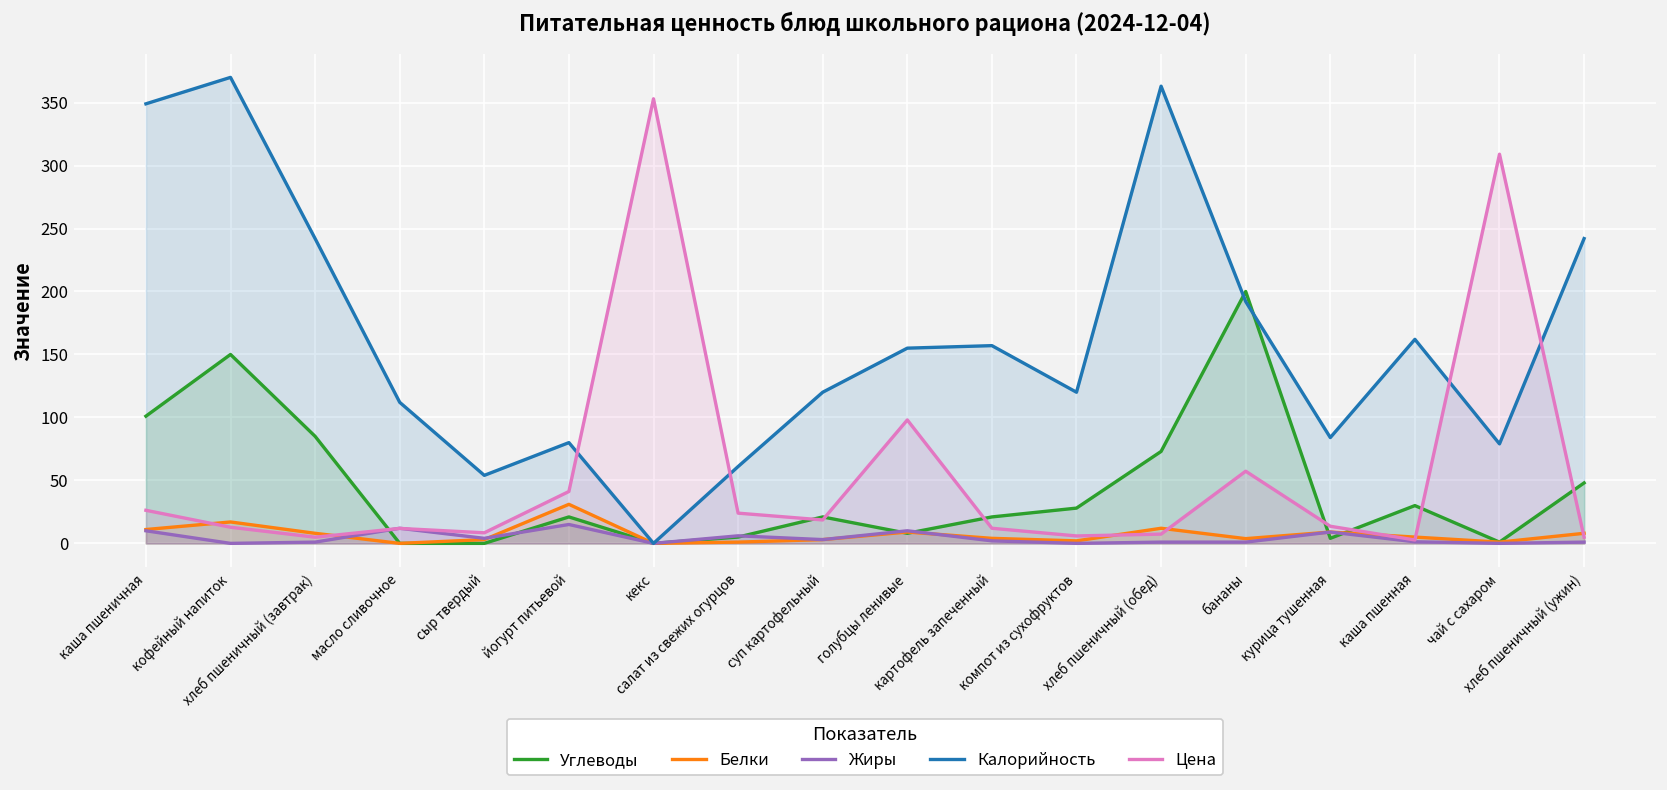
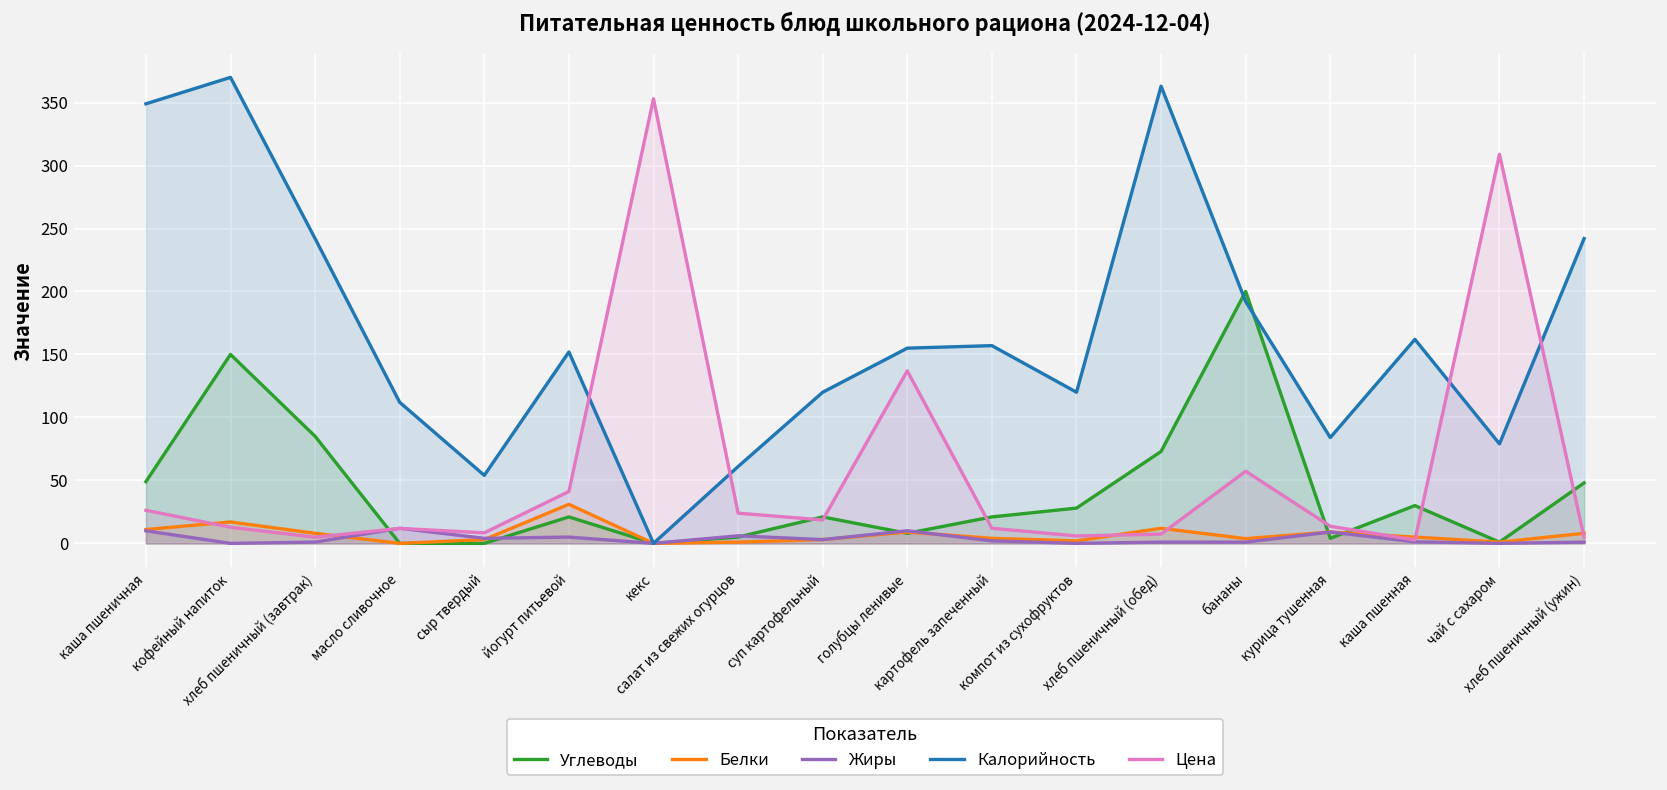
Углеводы, каша пшеничная: 101 -> 49
Жиры, йогурт питьевой: 15 -> 5
Калорийность, йогурт питьевой: 80 -> 152
Цена, голубцы ленивые: 98 -> 137
